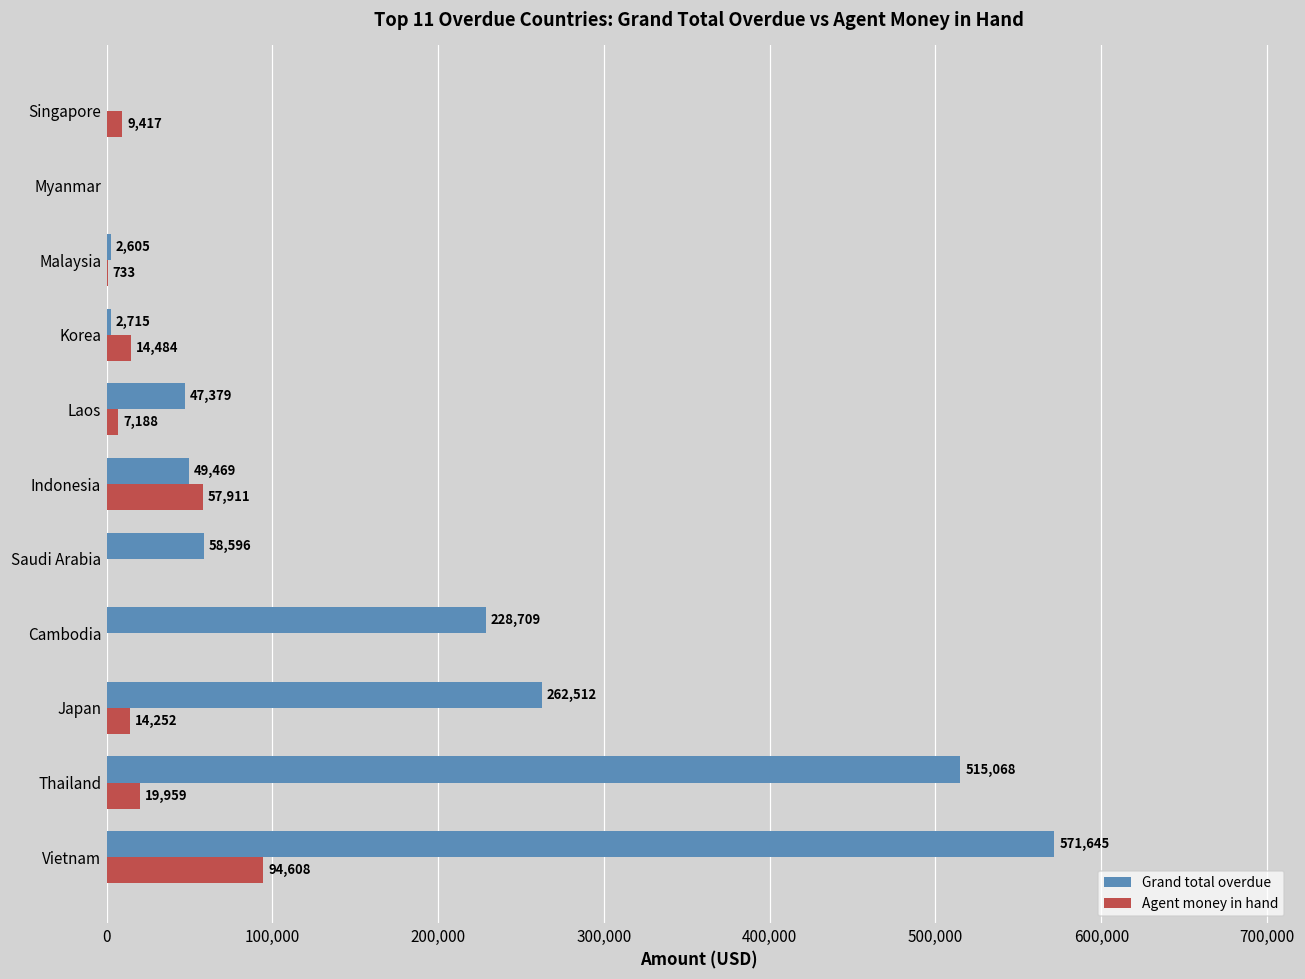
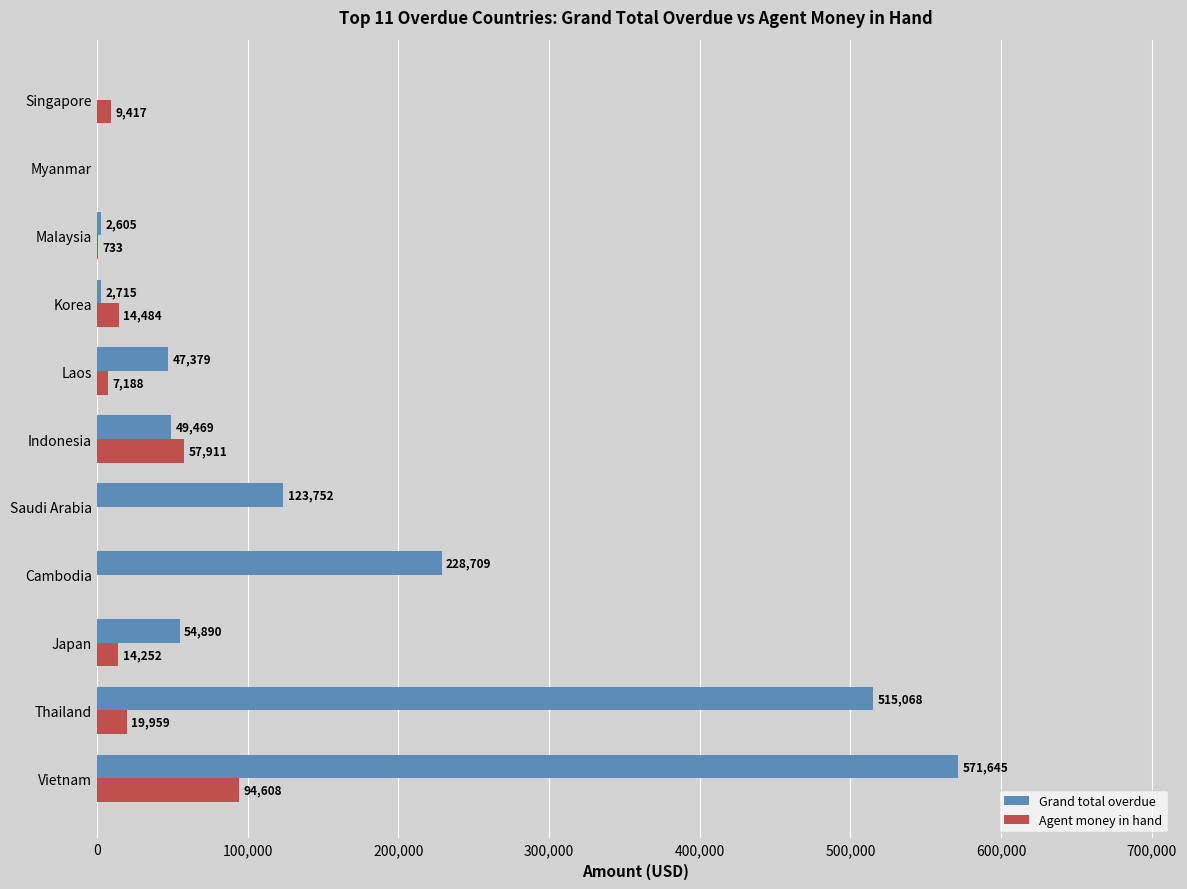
Grand total overdue, Saudi Arabia: 58,596 -> 123,752
Grand total overdue, Japan: 262,512 -> 54,890
